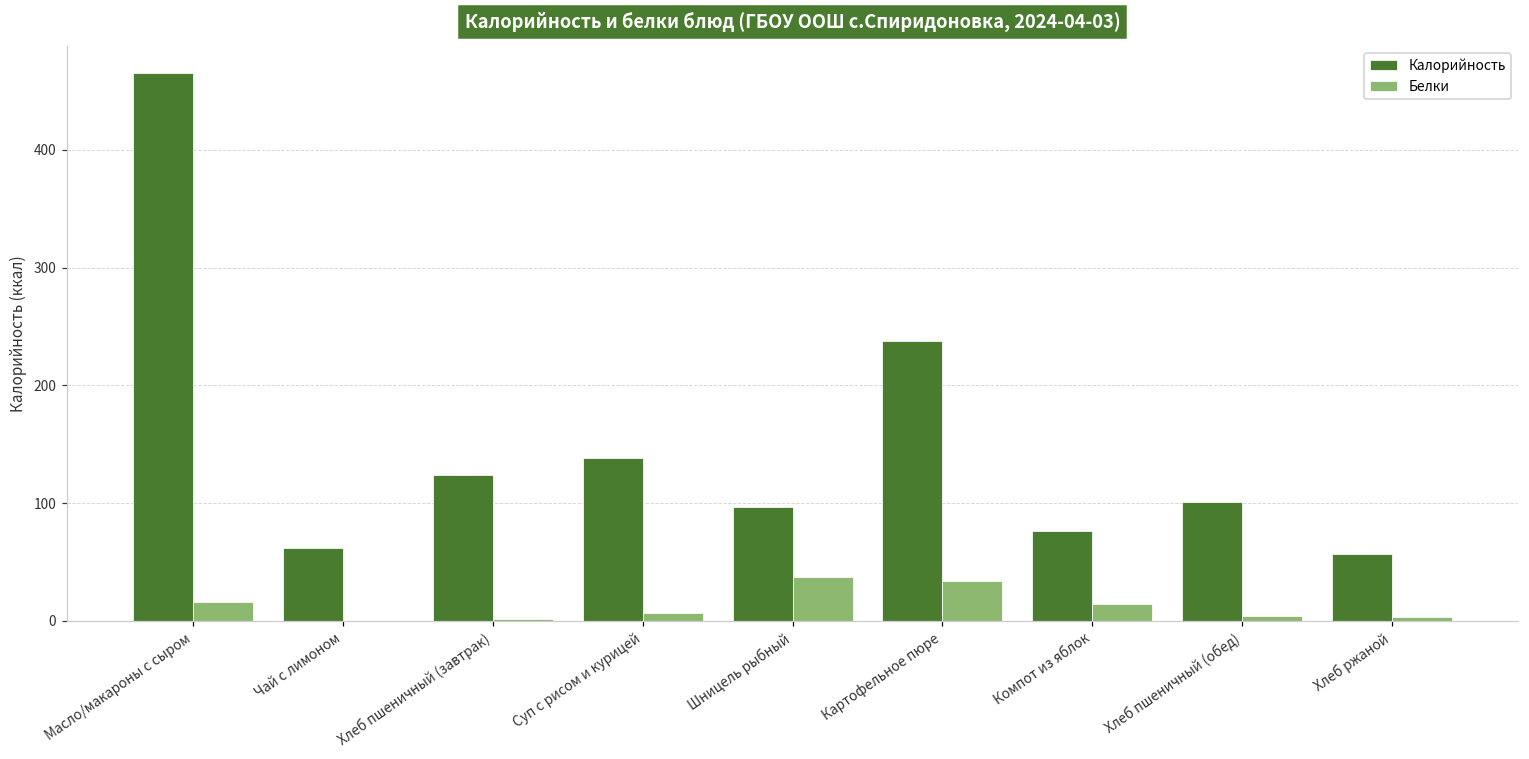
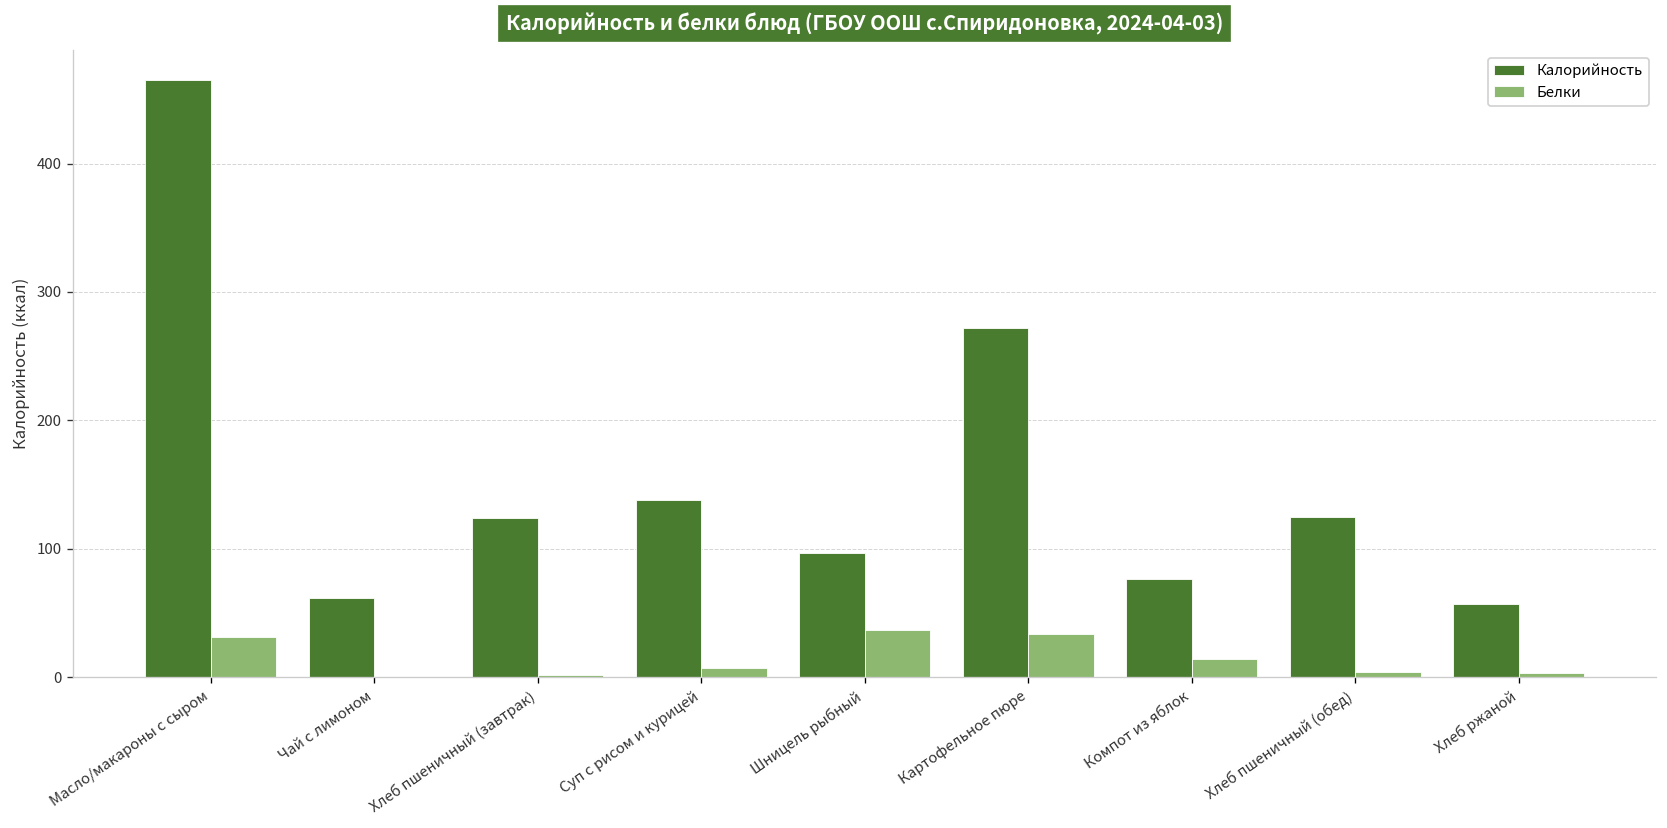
Белки, Масло/макароны с сыром: 16 -> 31
Калорийность, Картофельное пюре: 238 -> 272
Калорийность, Хлеб пшеничный (обед): 101 -> 125
